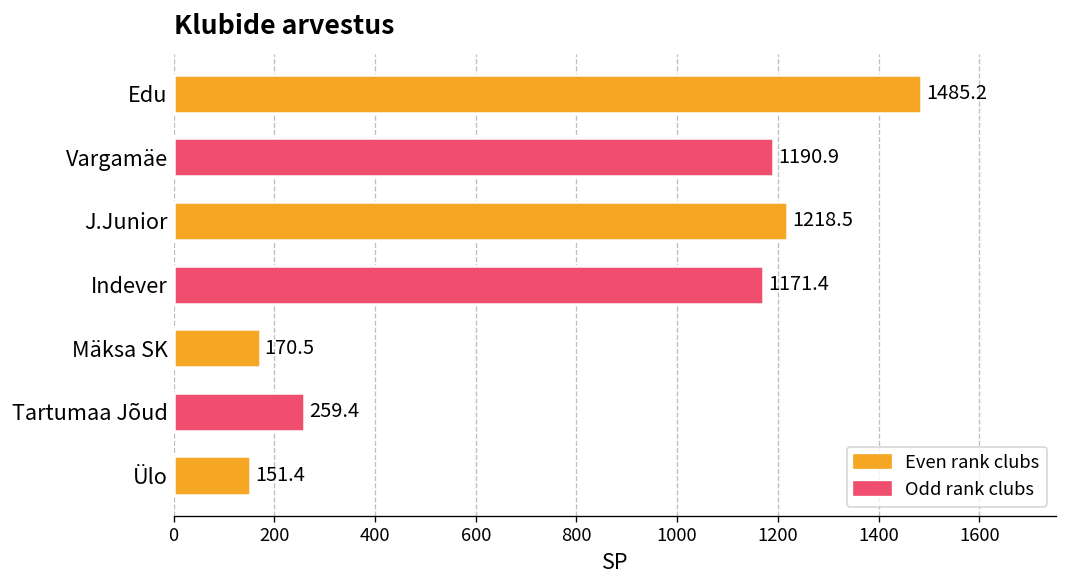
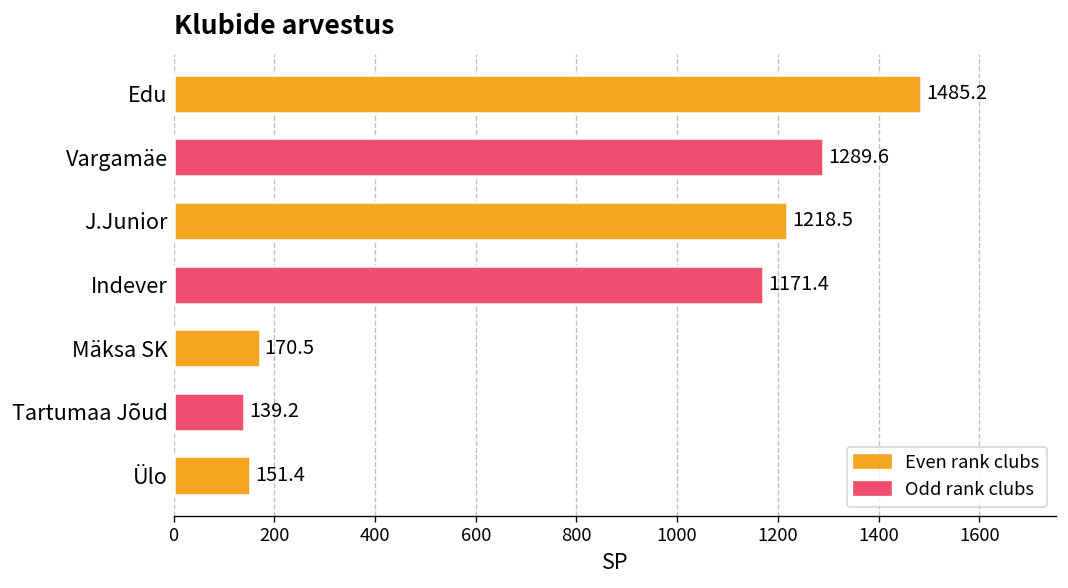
Vargamäe: 1190.9 -> 1289.6
Tartumaa Jõud: 259.4 -> 139.2
